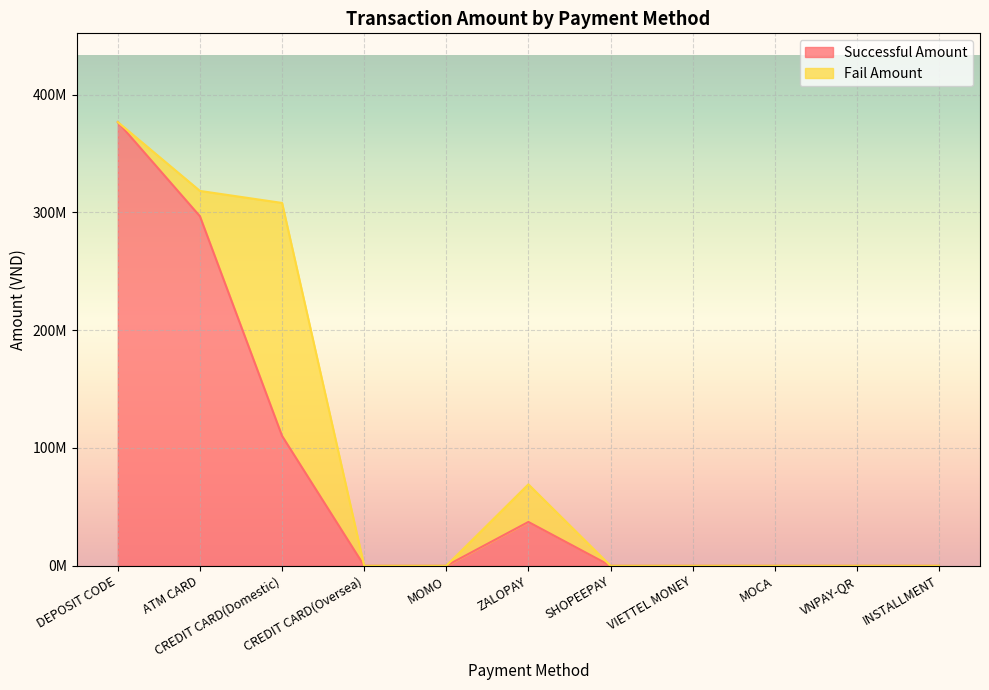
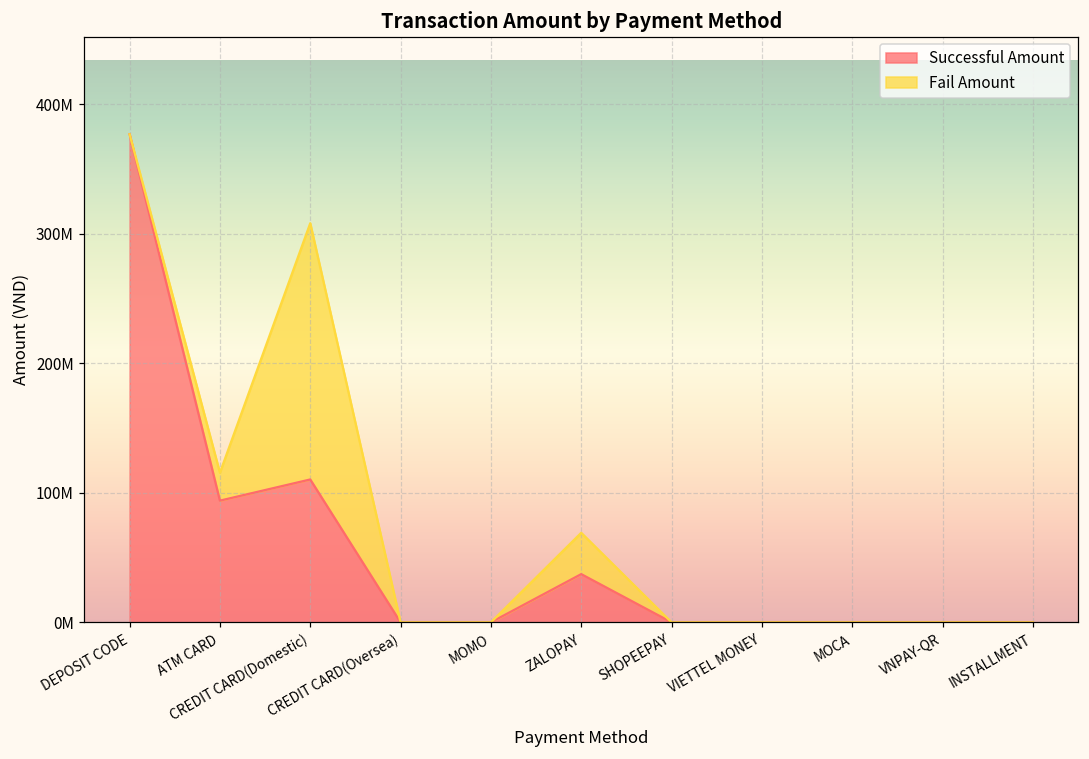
Successful Amount, ATM CARD: 297000000 -> 94000000
